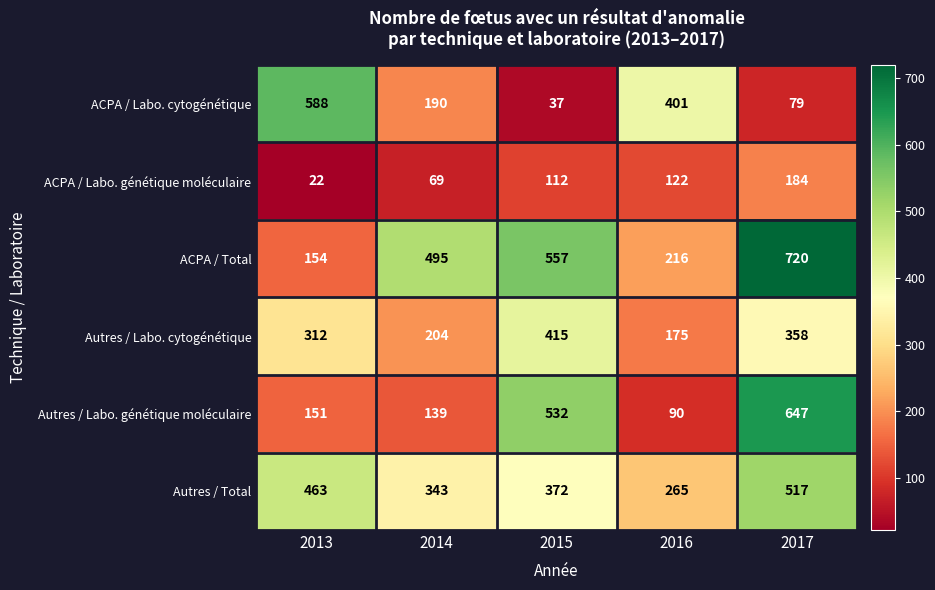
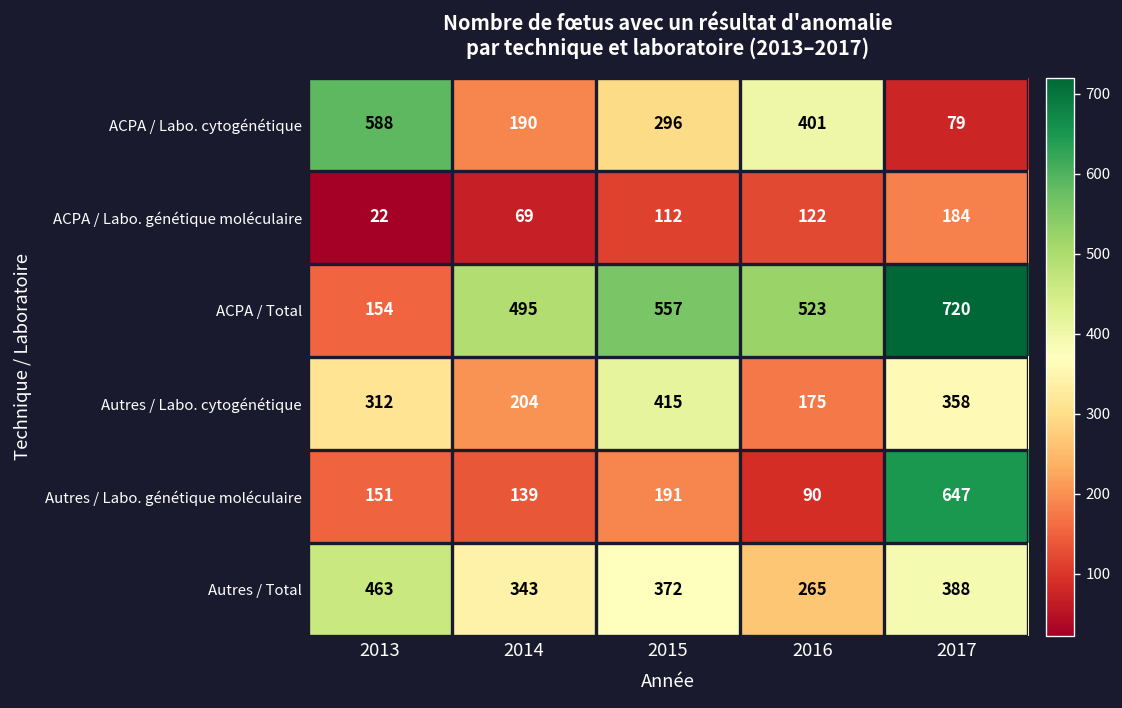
ACPA / Labo. cytogénétique, 2015: 37 -> 296
ACPA / Total, 2016: 216 -> 523
Autres / Labo. génétique moléculaire, 2015: 532 -> 191
Autres / Total, 2017: 517 -> 388
